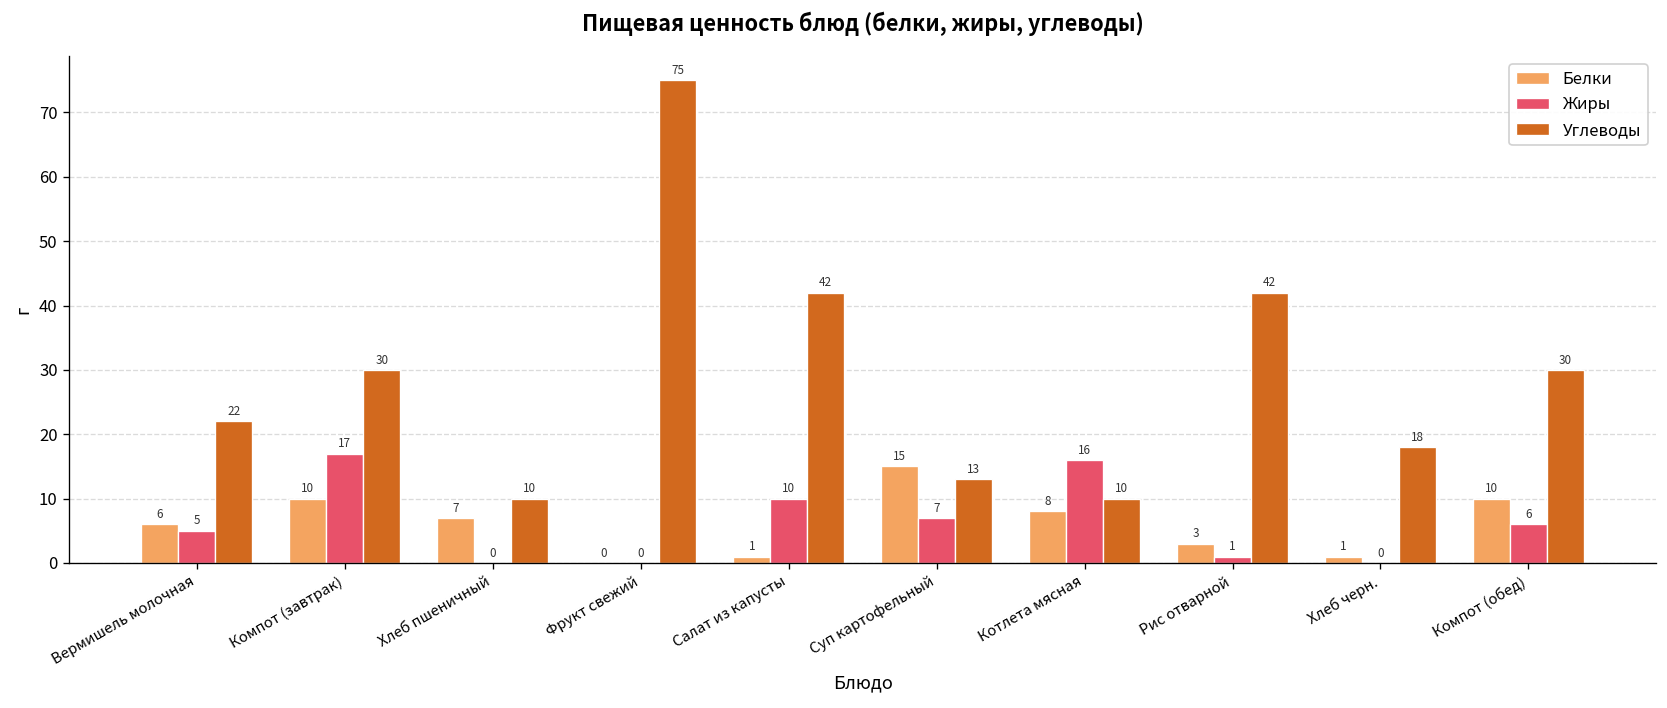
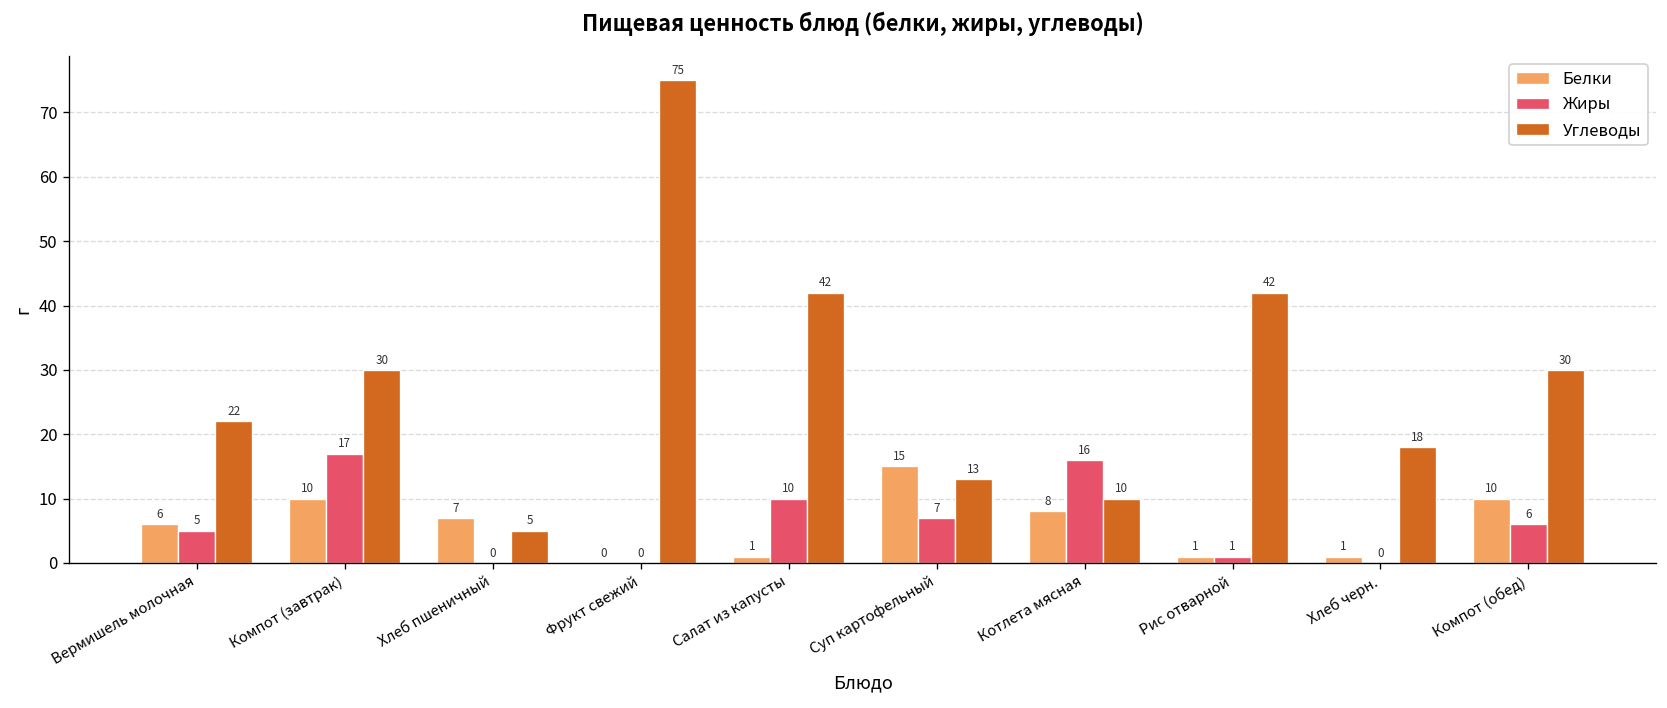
Углеводы, Хлеб пшеничный: 10 -> 5
Белки, Рис отварной: 3 -> 1
